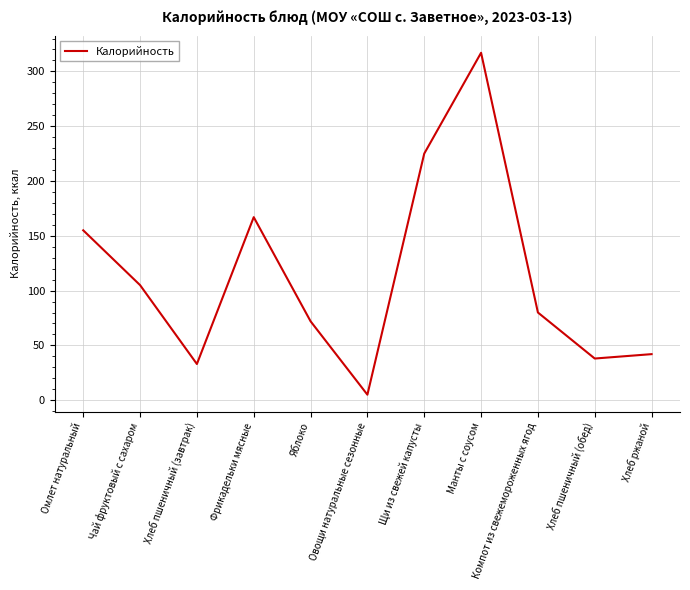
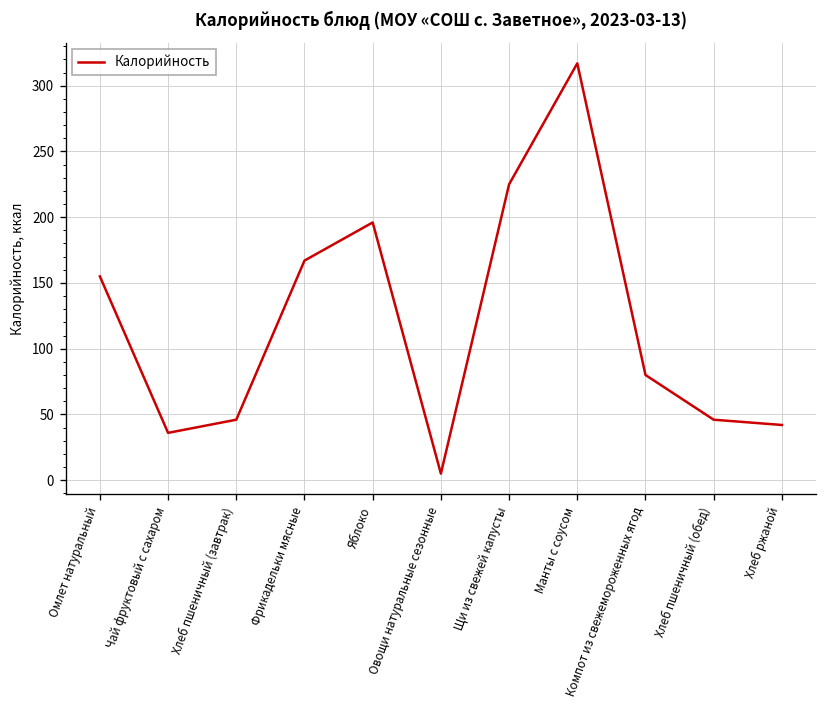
Чай фруктовый с сахаром: 105 -> 36
Хлеб пшеничный (завтрак): 33 -> 46
Яблоко: 72 -> 196
Хлеб пшеничный (обед): 38 -> 46
